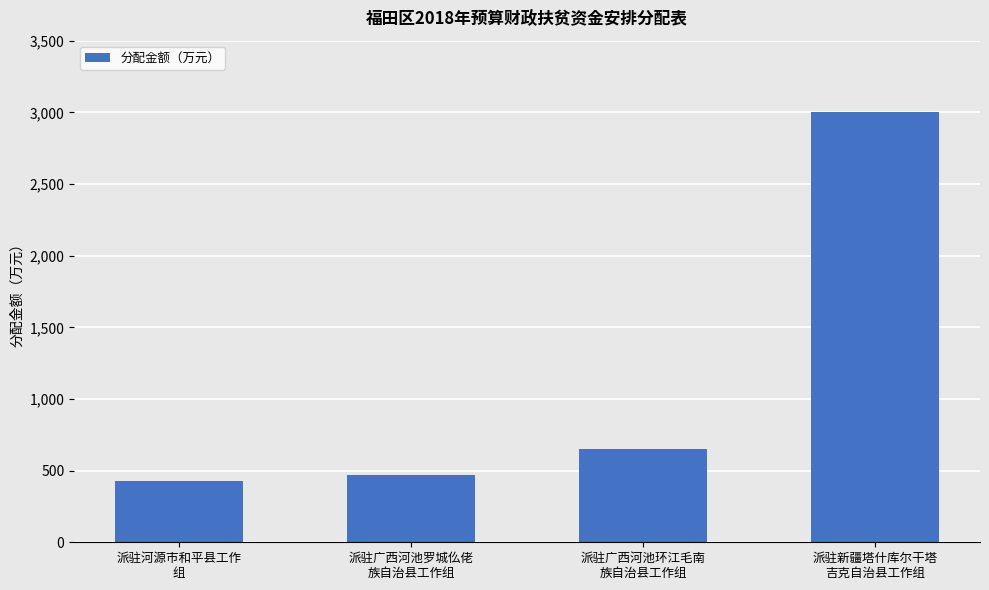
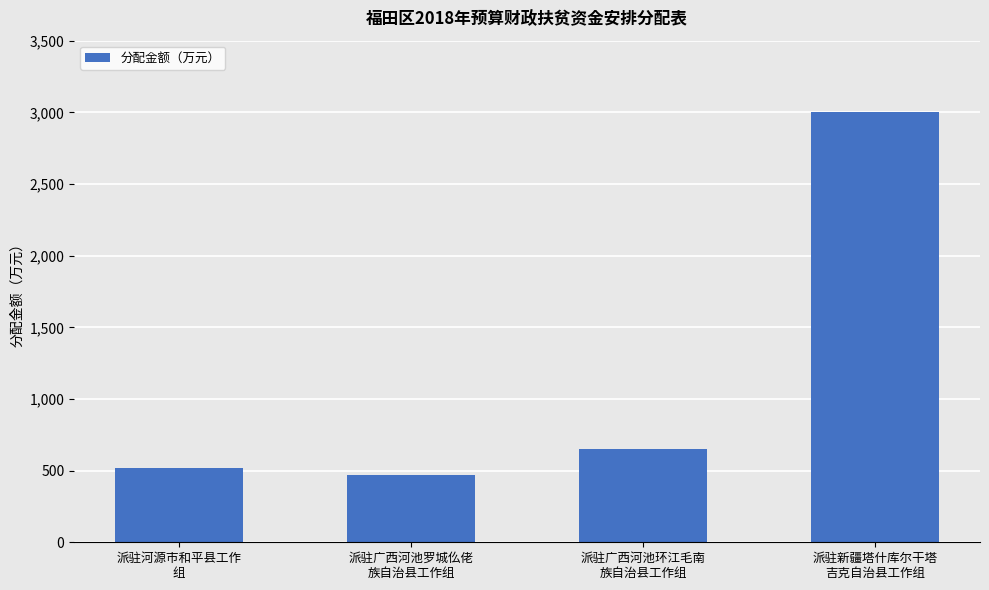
派驻河源市和平县工作 组: 420 -> 520
